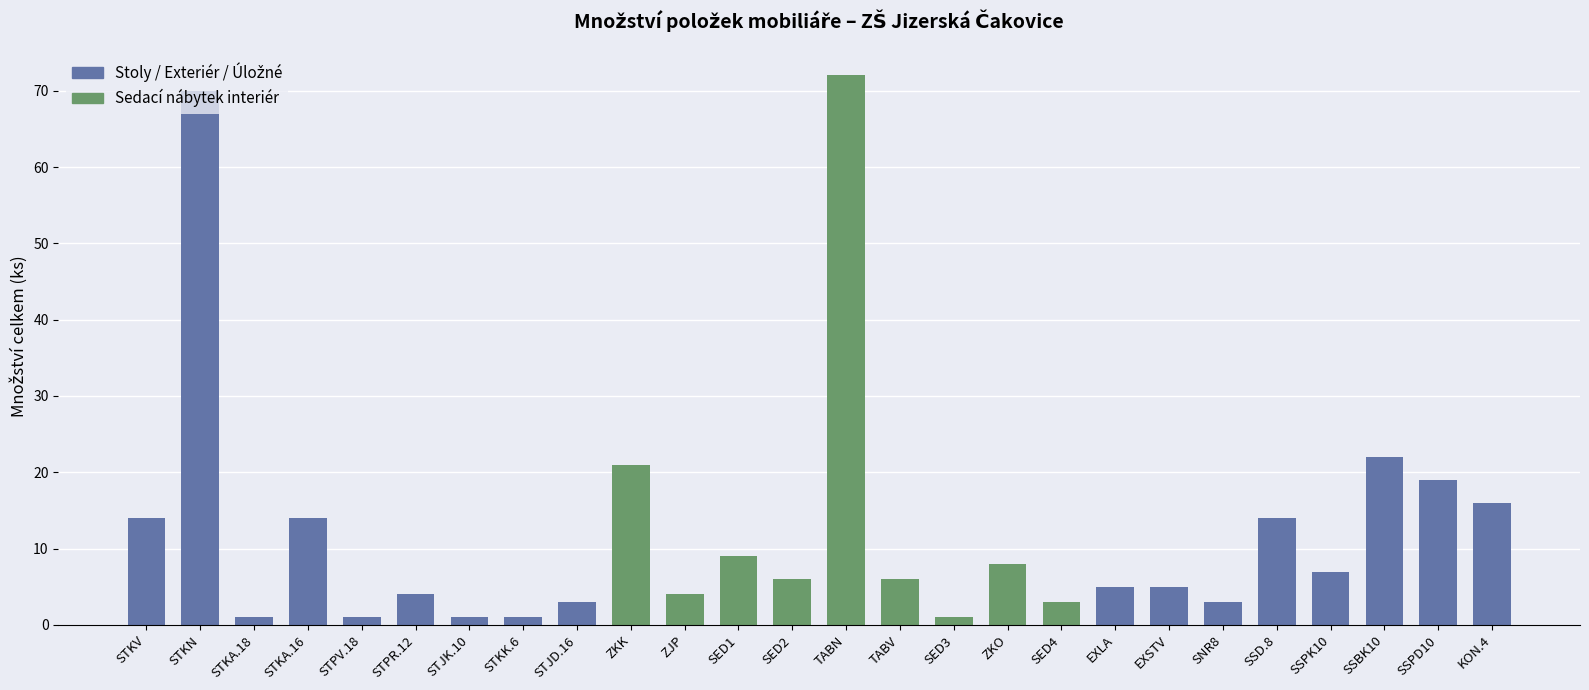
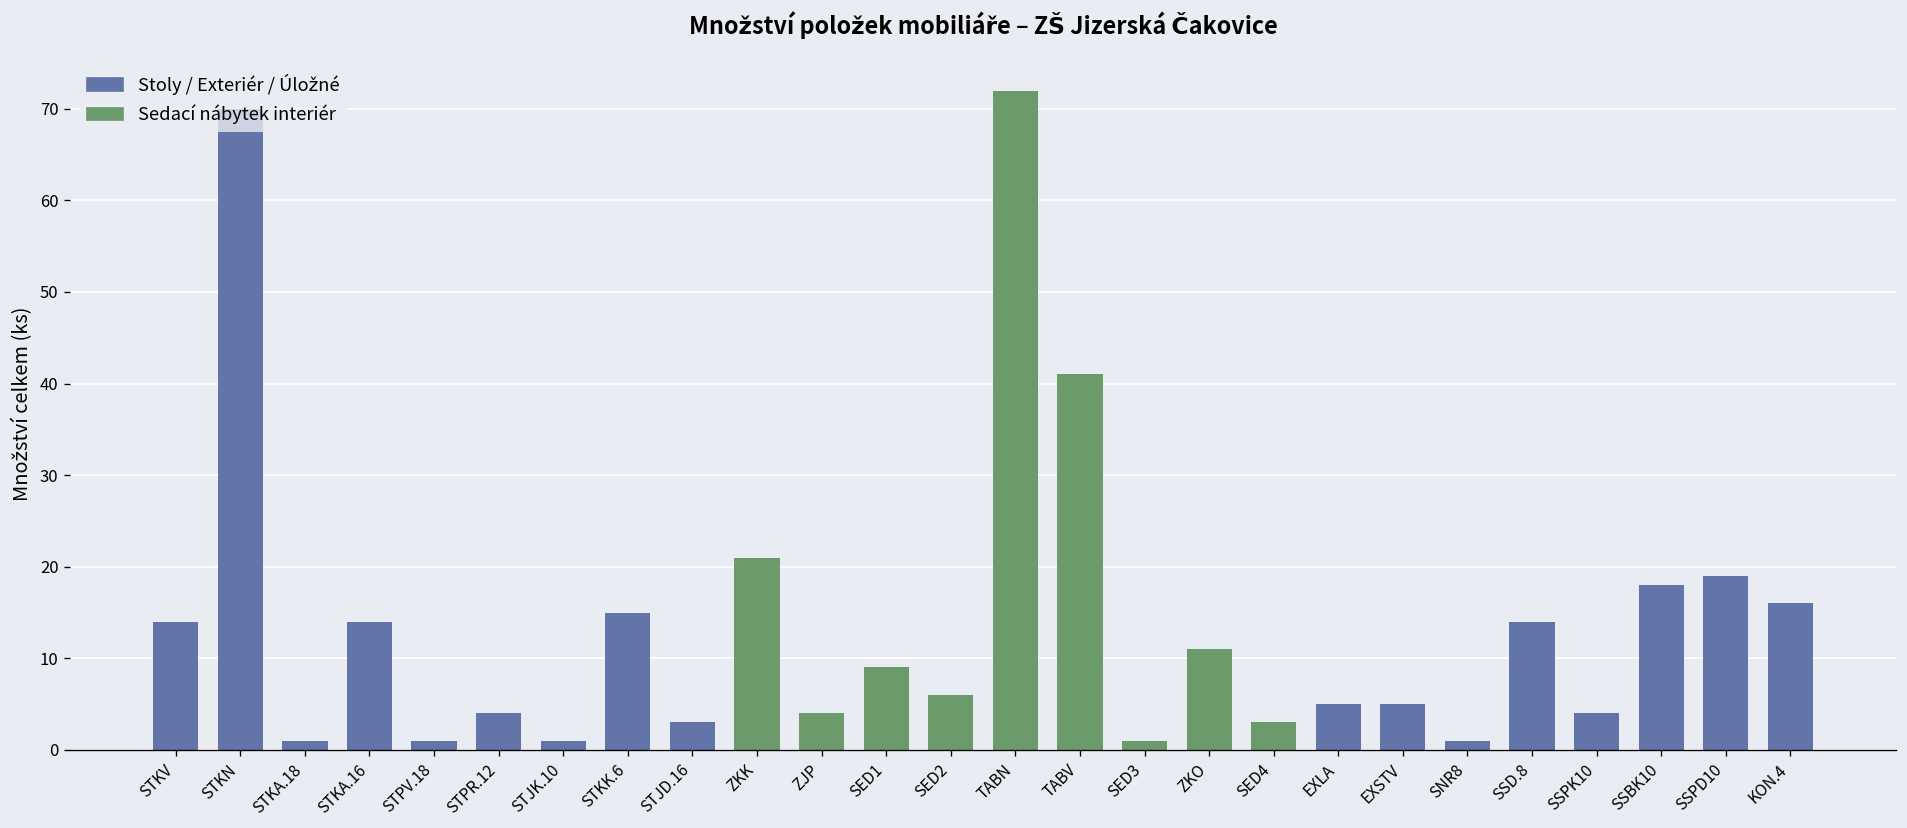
STKK.6: 1 -> 15
TABV: 6 -> 41
ZKO: 8 -> 11
SNR8: 3 -> 1
SSPK10: 7 -> 4
SSBK10: 22 -> 18
